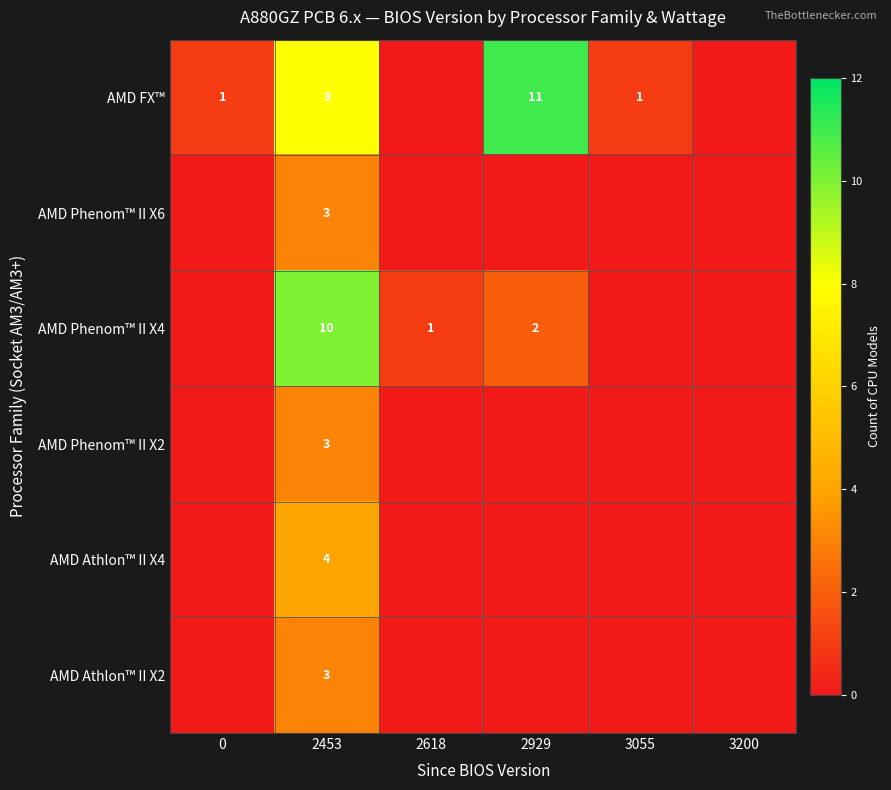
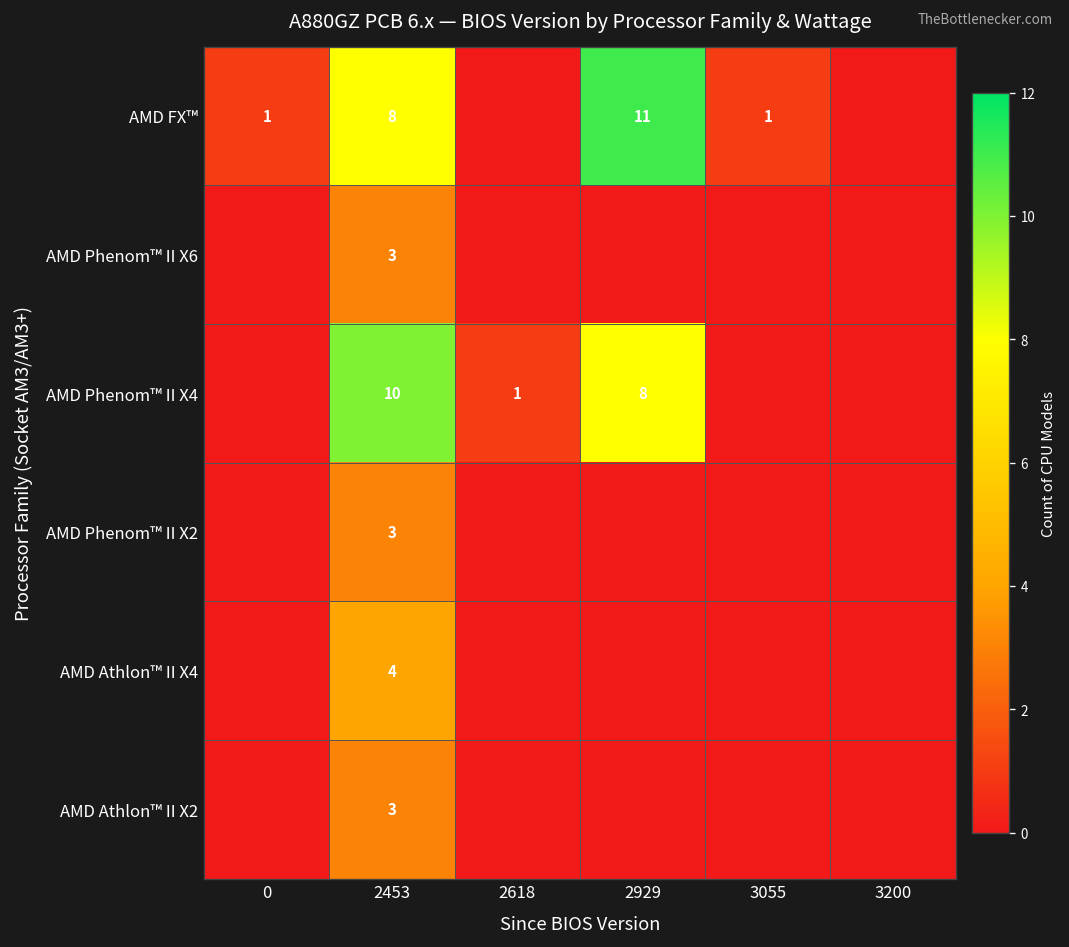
AMD Phenom™ II X4, 2929: 2 -> 8
